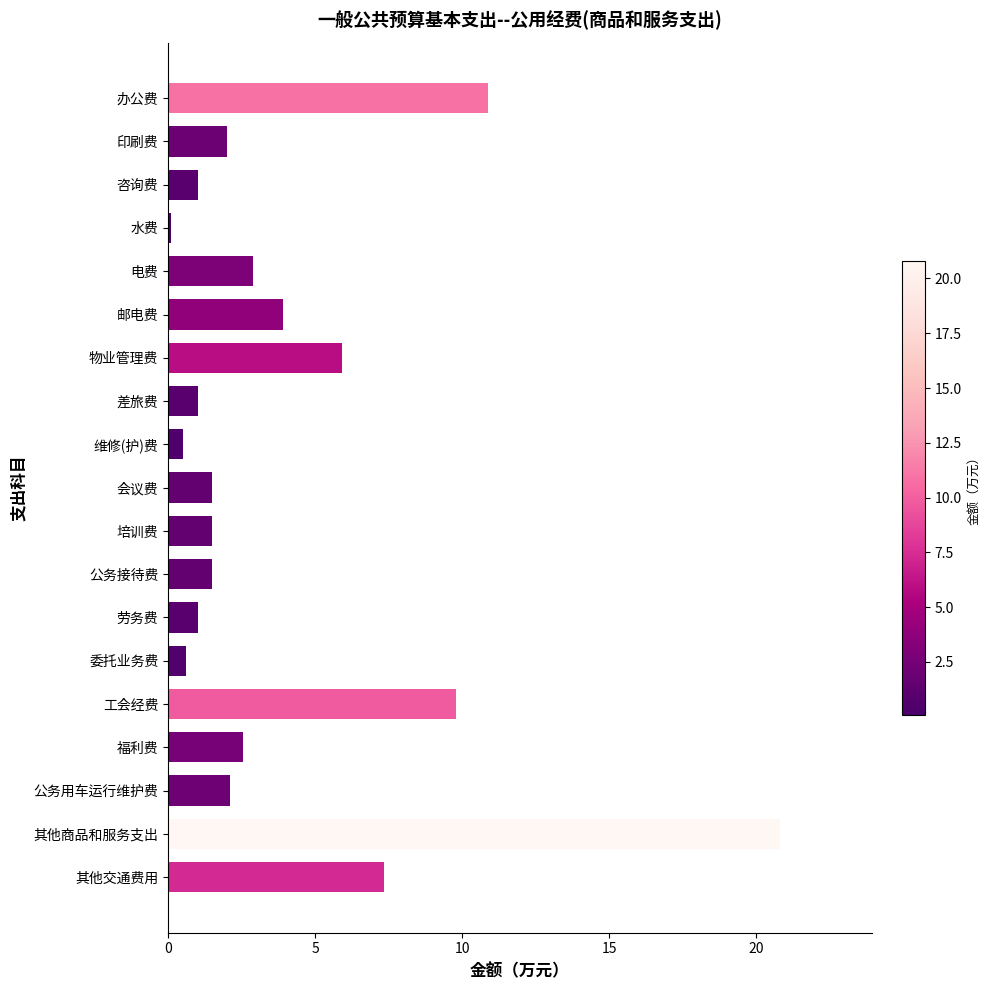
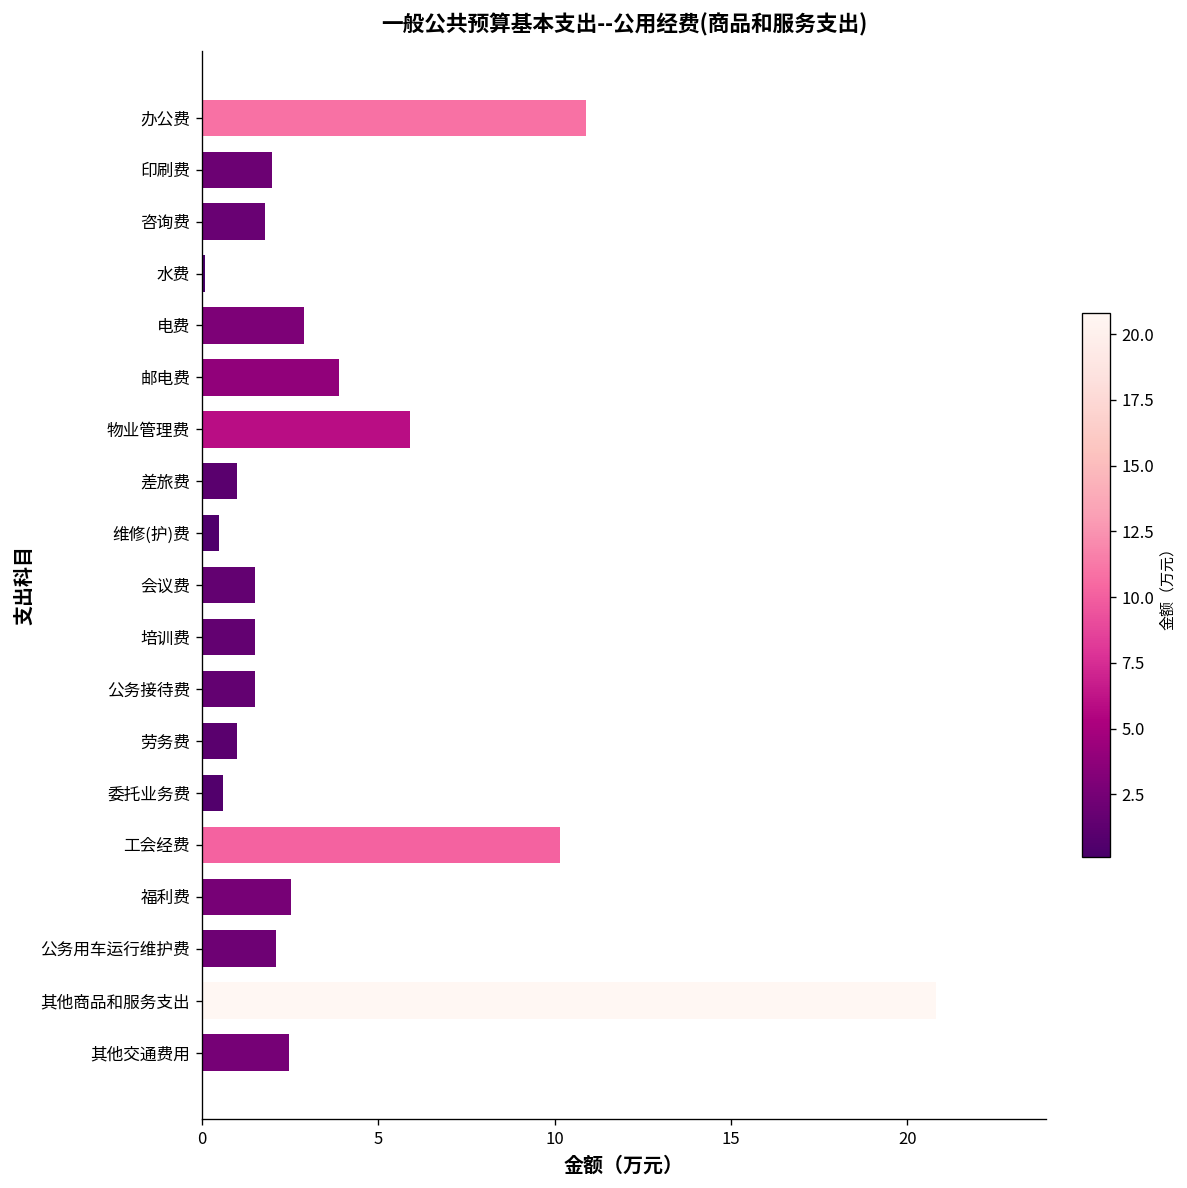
咨询费: 1.0 -> 1.8
工会经费: 9.8 -> 10.2
其他交通费用: 7.4 -> 2.5
